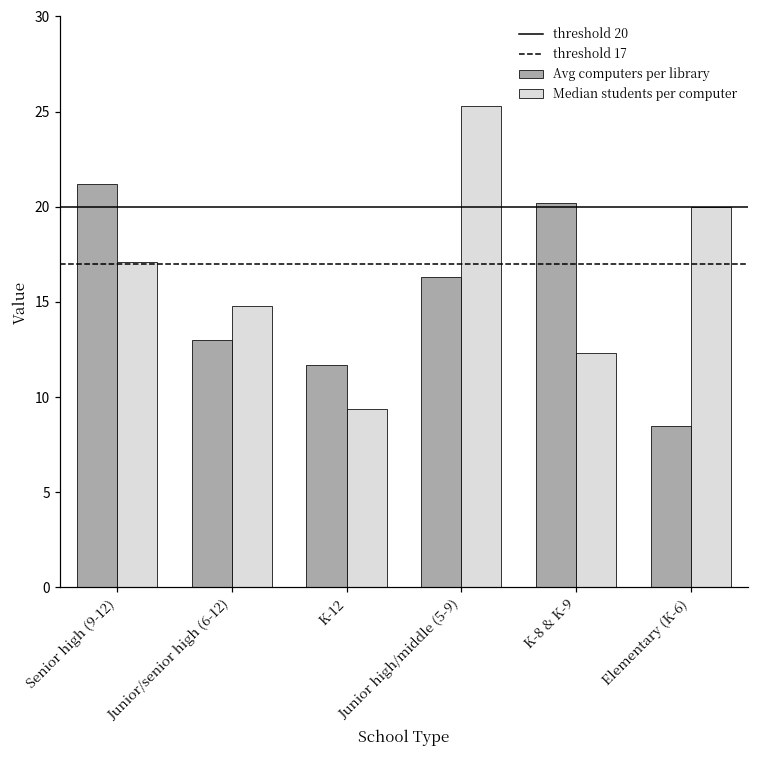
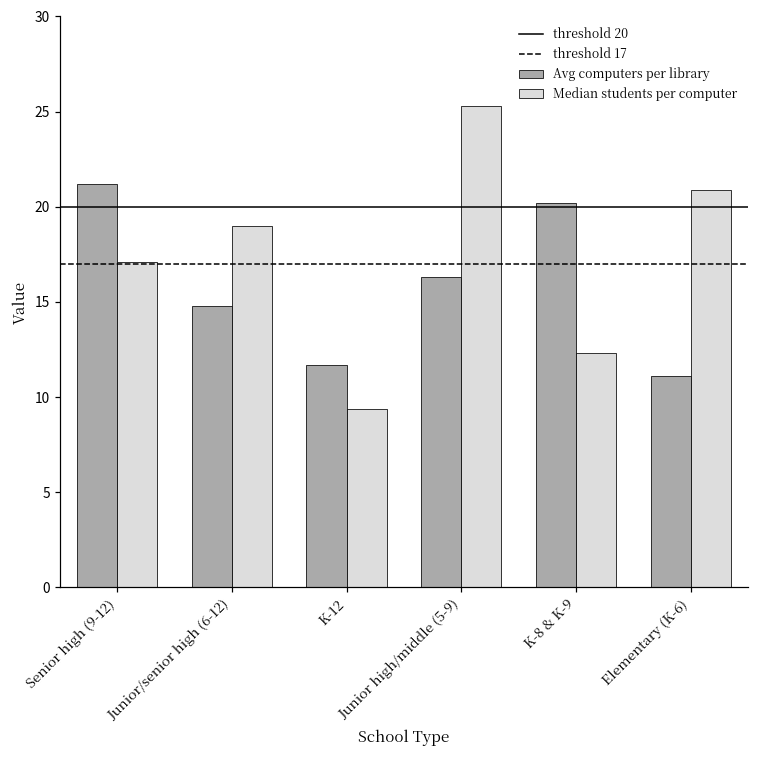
Avg computers per library, Junior/senior high (6-12): 13.0 -> 14.8
Median students per computer, Junior/senior high (6-12): 14.8 -> 19.0
Avg computers per library, Elementary (K-6): 8.5 -> 11.1
Median students per computer, Elementary (K-6): 20.0 -> 20.9
